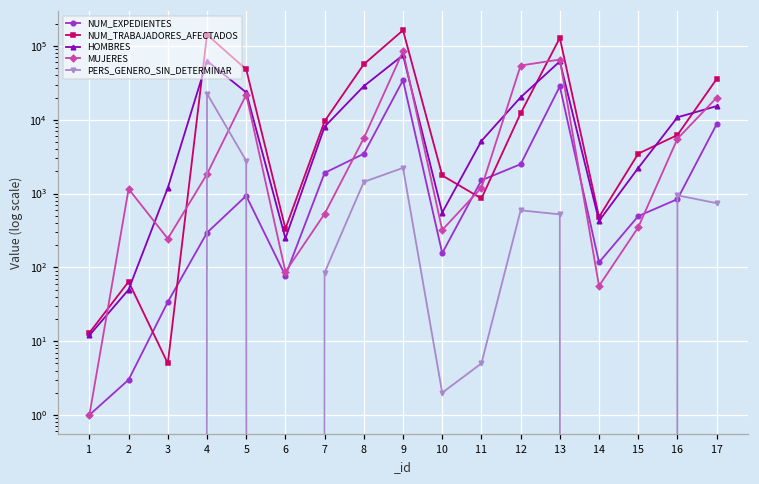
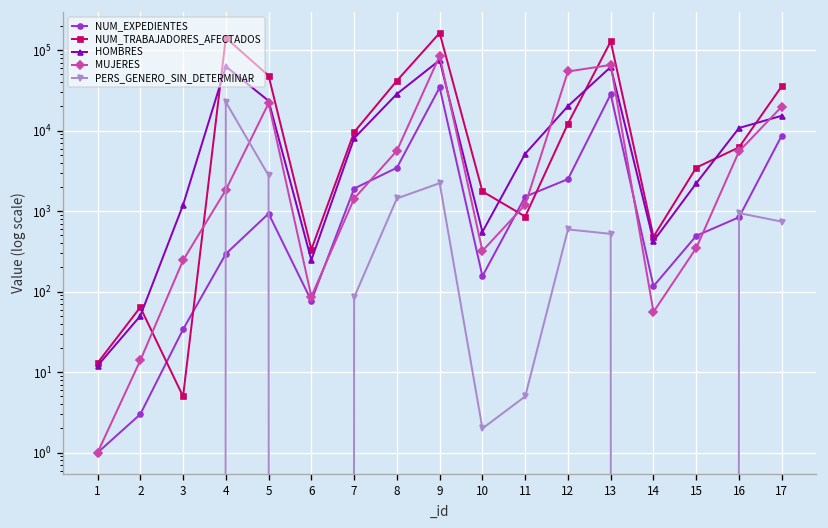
MUJERES, 2: 1200 -> 14
MUJERES, 7: 500 -> 1400
NUM_TRABAJADORES_AFECTADOS, 8: 60000 -> 40000
